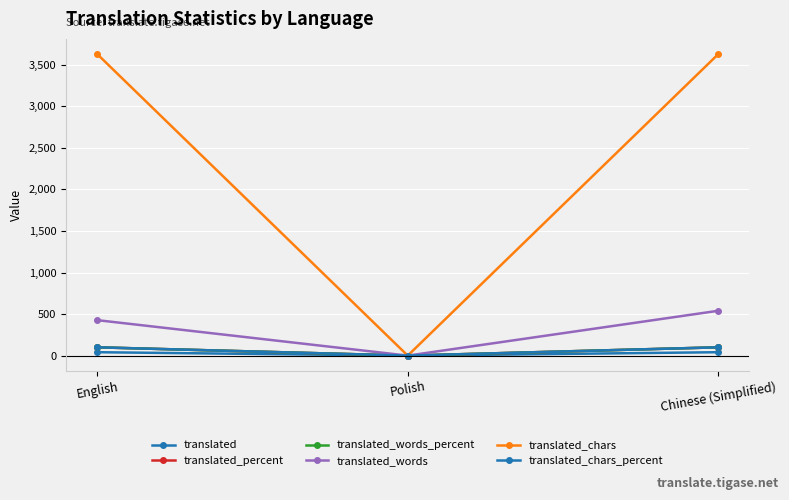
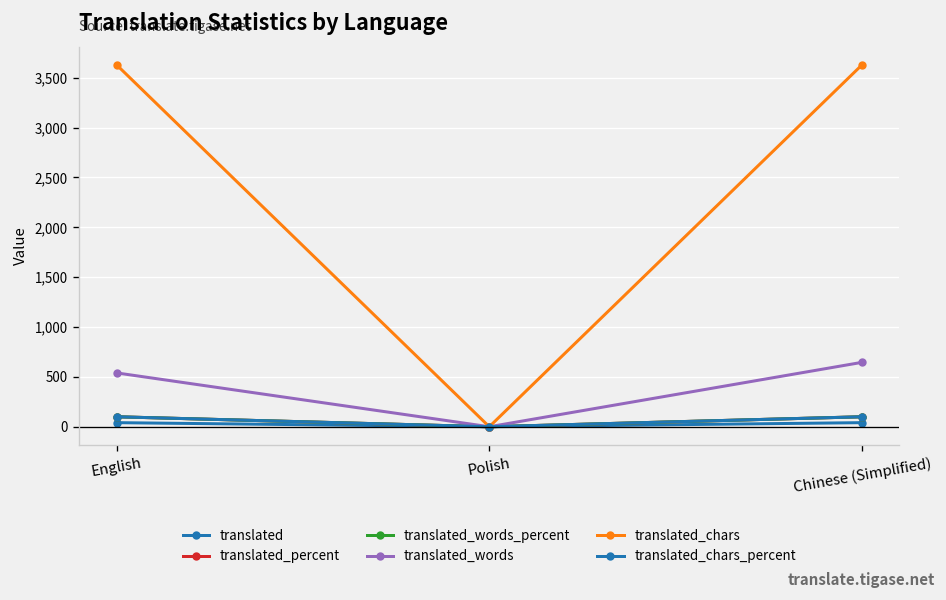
translated_words, English: 400 -> 500
translated_words, Chinese (Simplified): 500 -> 600
